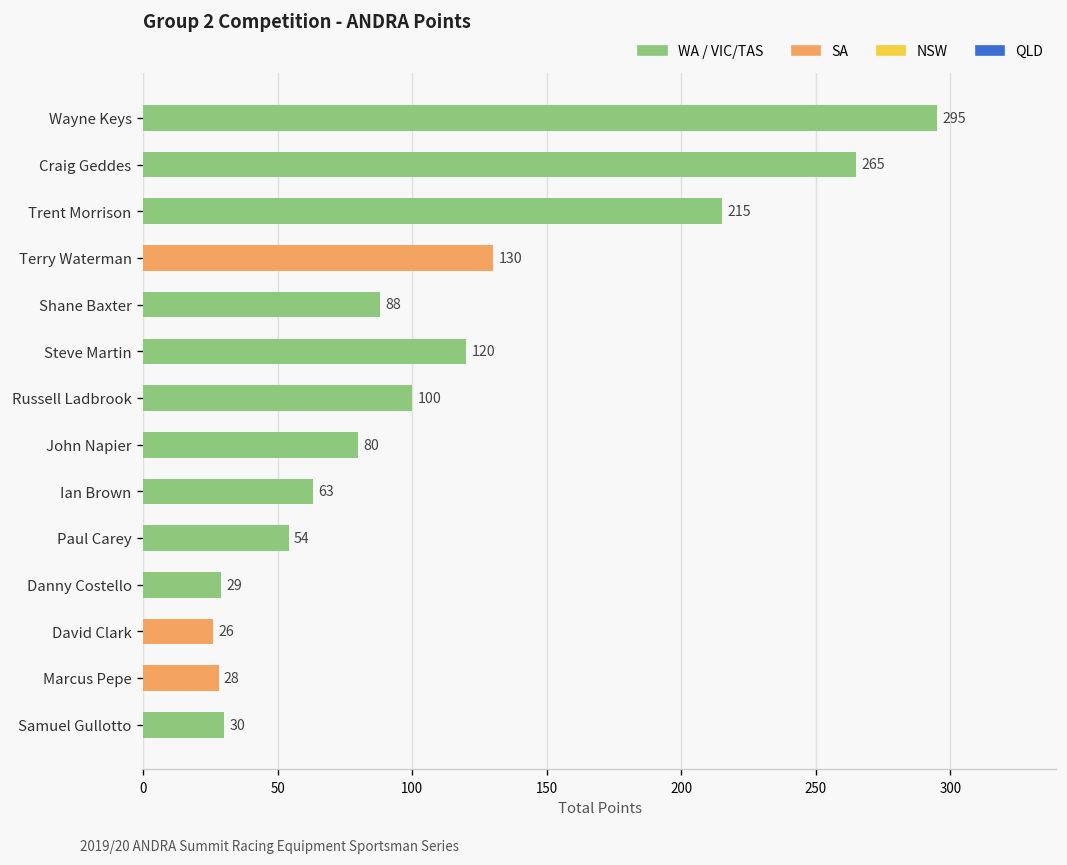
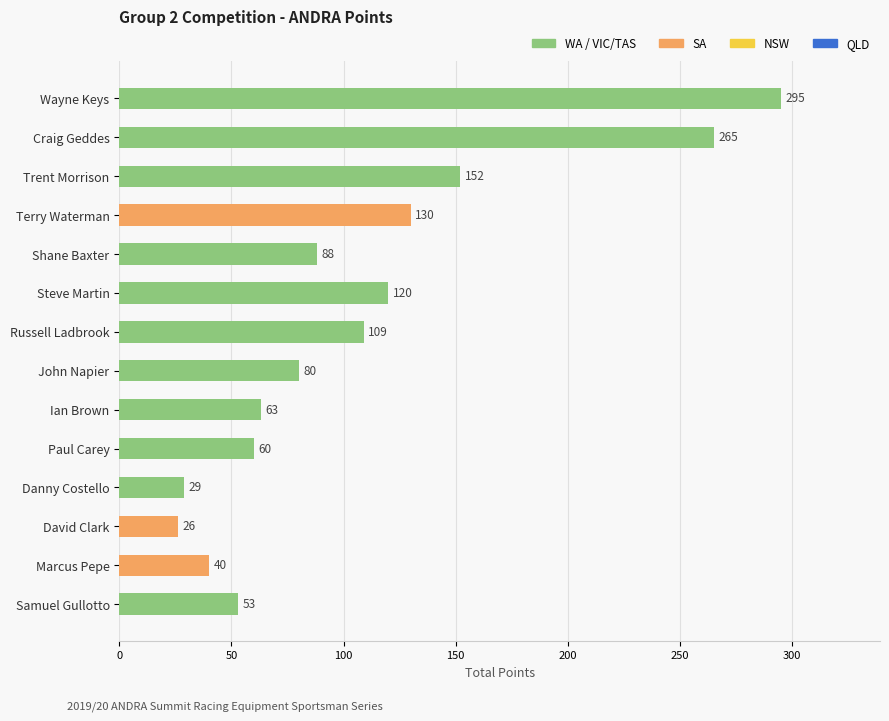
Trent Morrison: 215 -> 152
Russell Ladbrook: 100 -> 109
Paul Carey: 54 -> 60
Marcus Pepe: 28 -> 40
Samuel Gullotto: 30 -> 53
